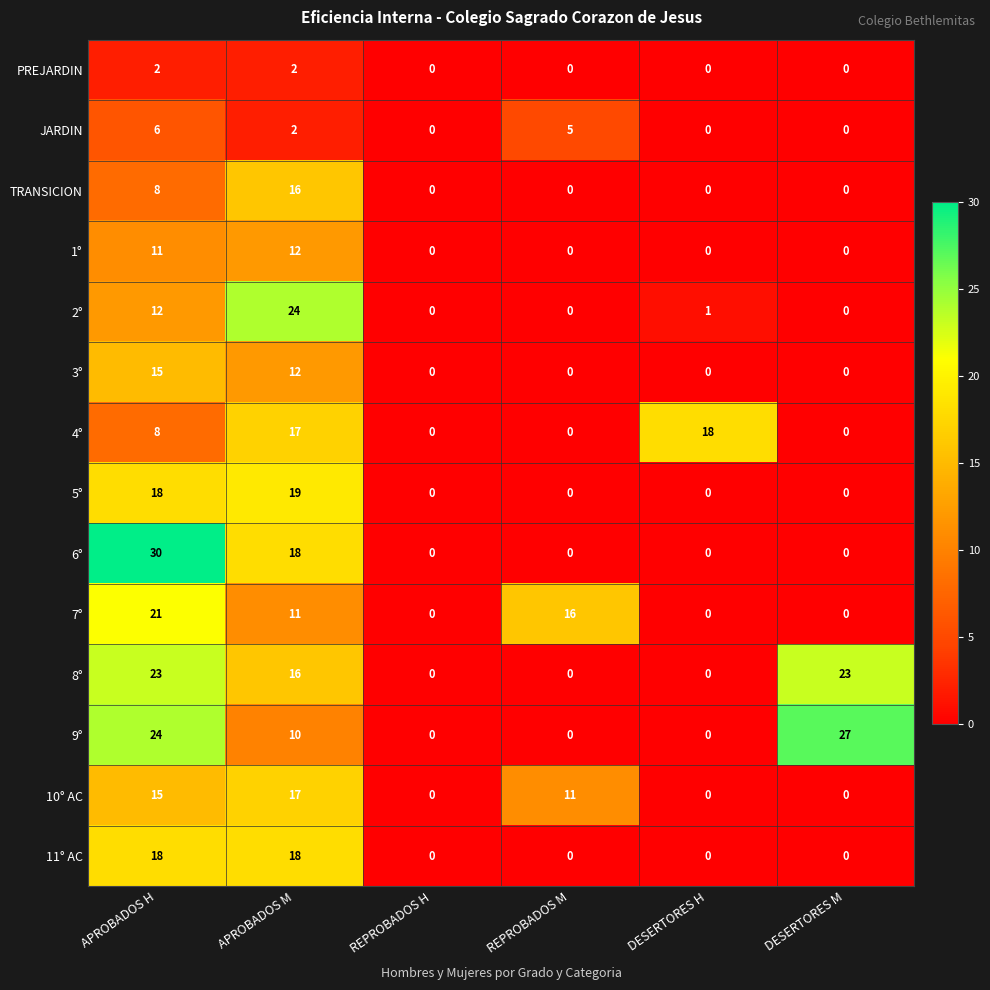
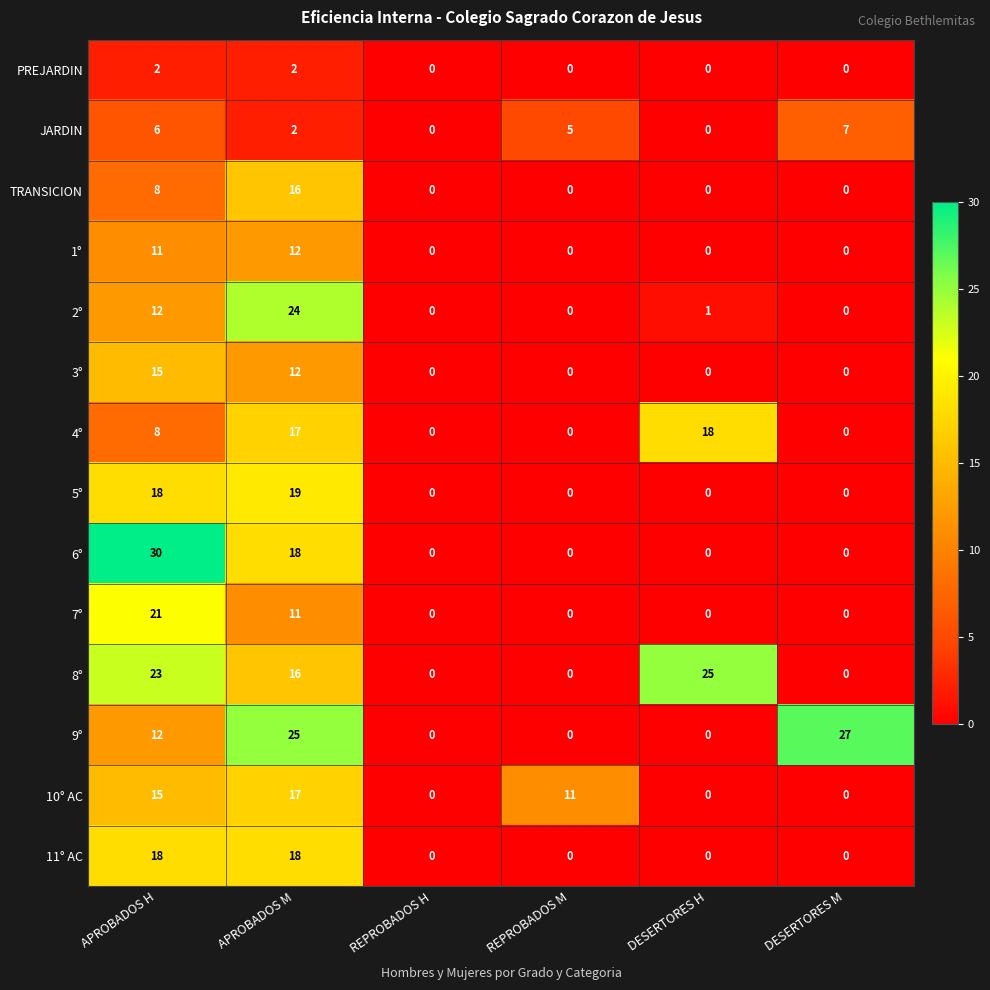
JARDIN, DESERTORES M: 0 -> 7
7°, REPROBADOS M: 16 -> 0
8°, DESERTORES H: 0 -> 25
8°, DESERTORES M: 23 -> 0
9°, APROBADOS H: 24 -> 12
9°, APROBADOS M: 10 -> 25
